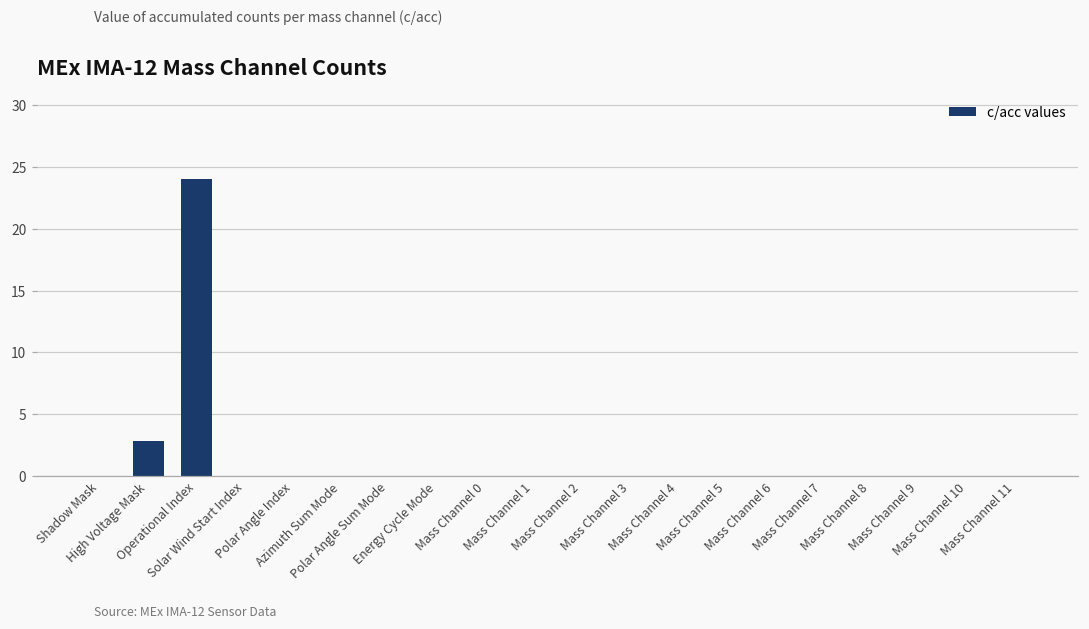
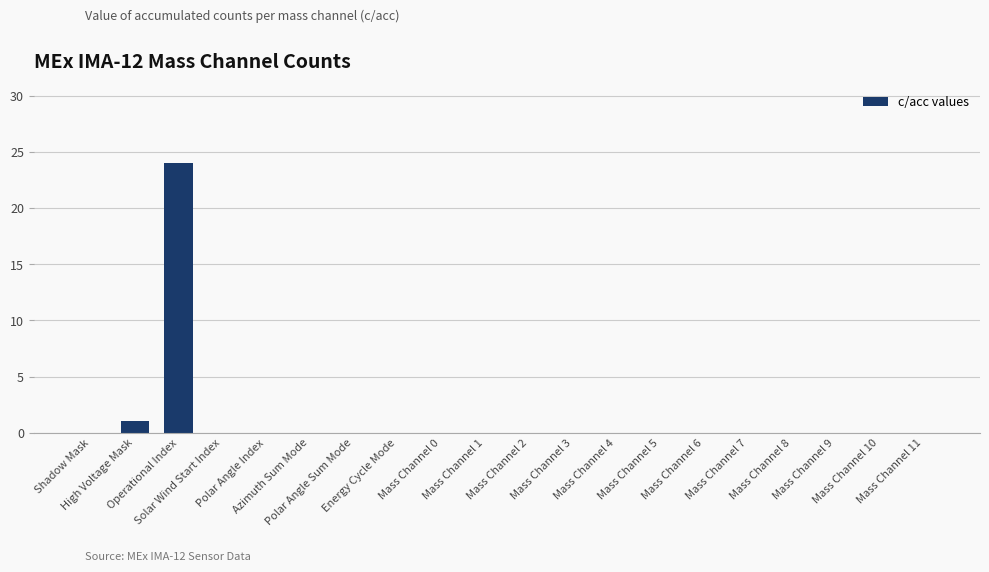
High Voltage Mask: 2.8 -> 1.0
